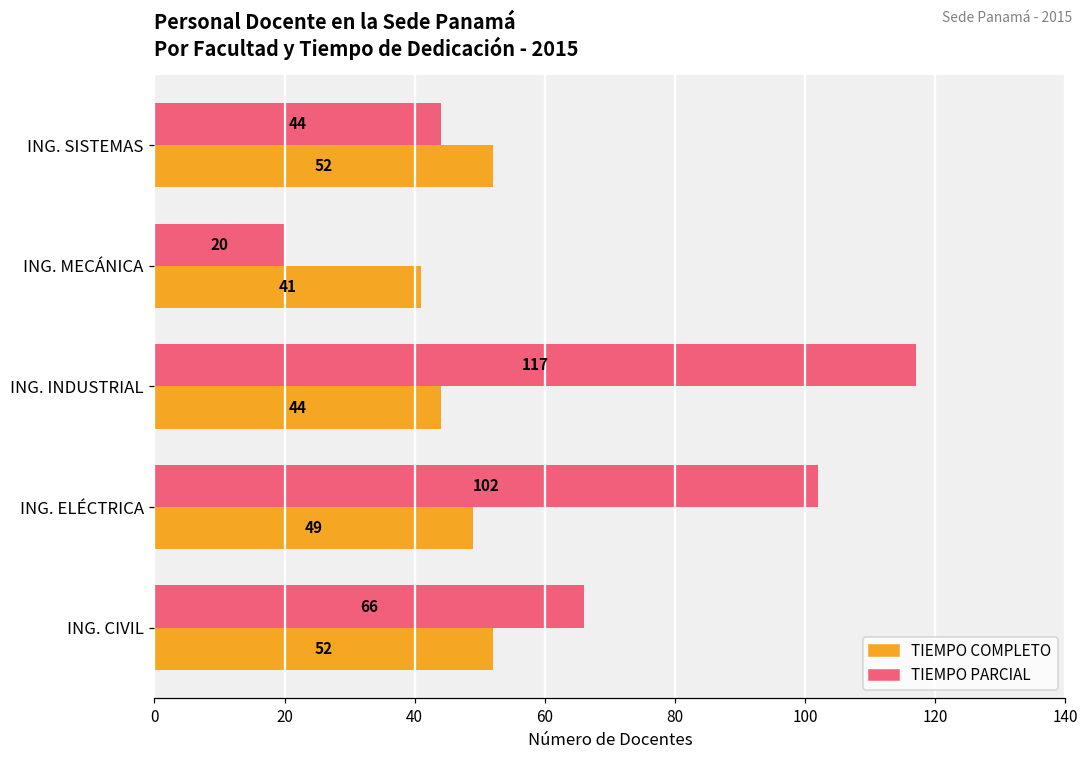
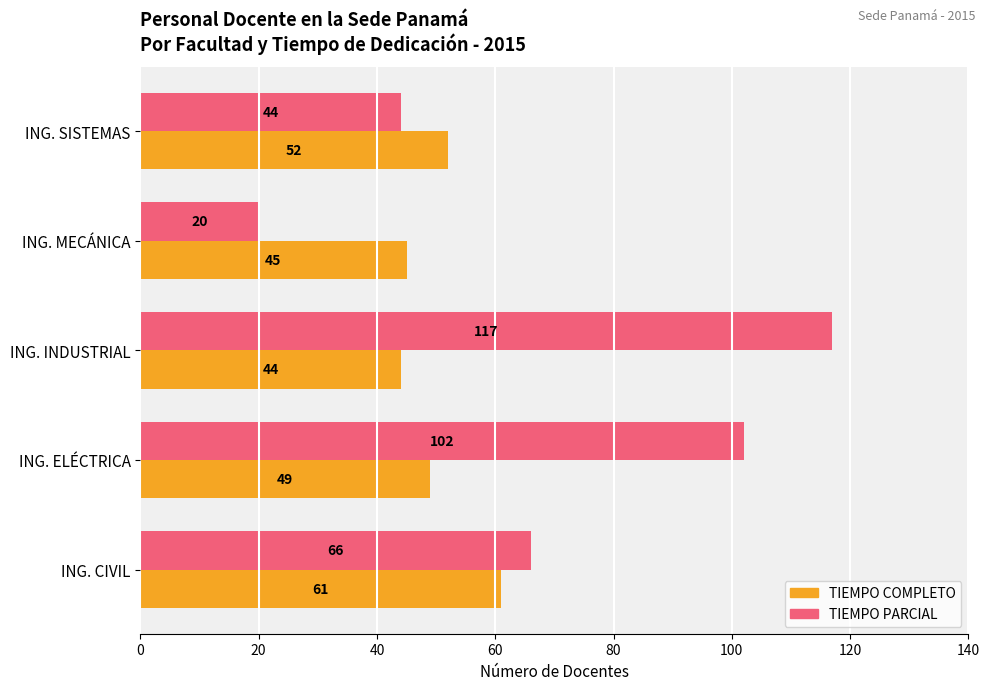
TIEMPO COMPLETO, ING. MECÁNICA: 41 -> 45
TIEMPO COMPLETO, ING. CIVIL: 52 -> 61
